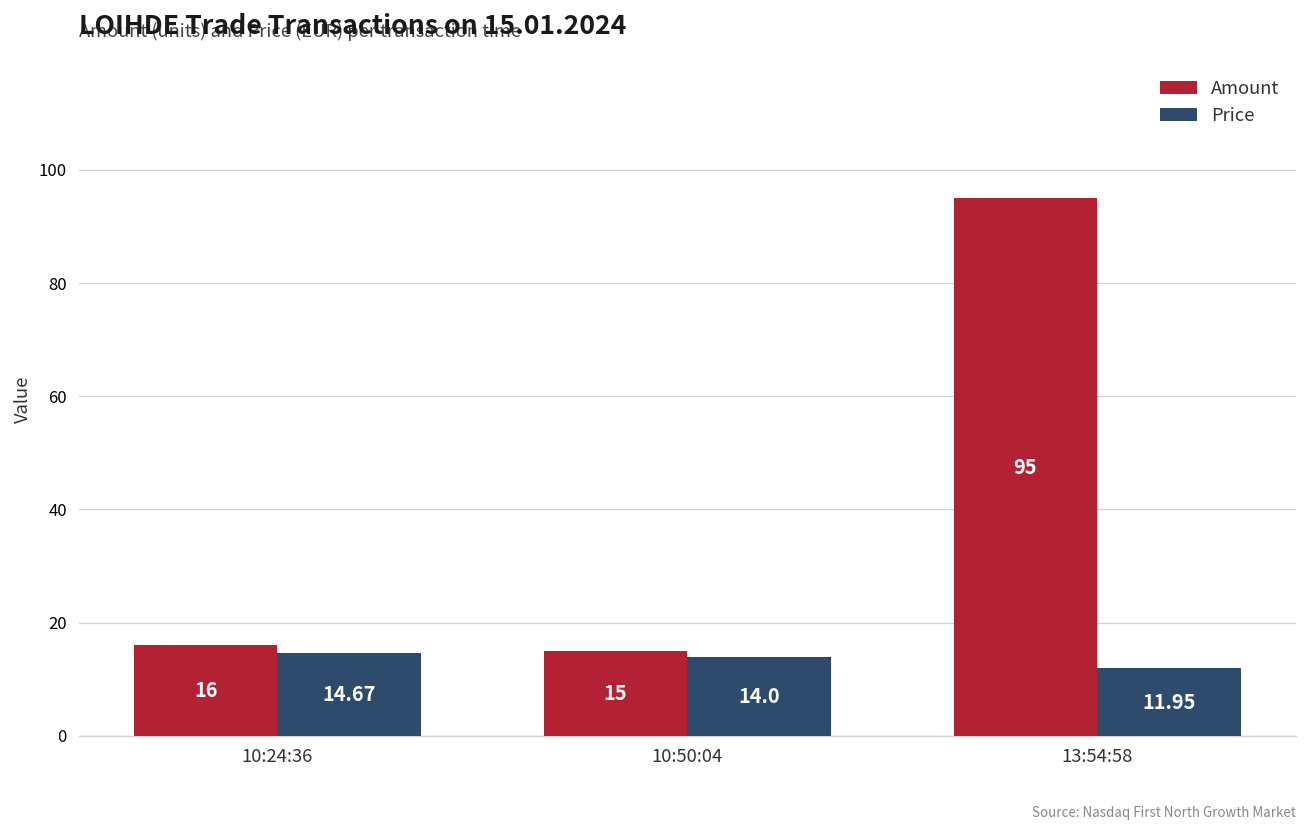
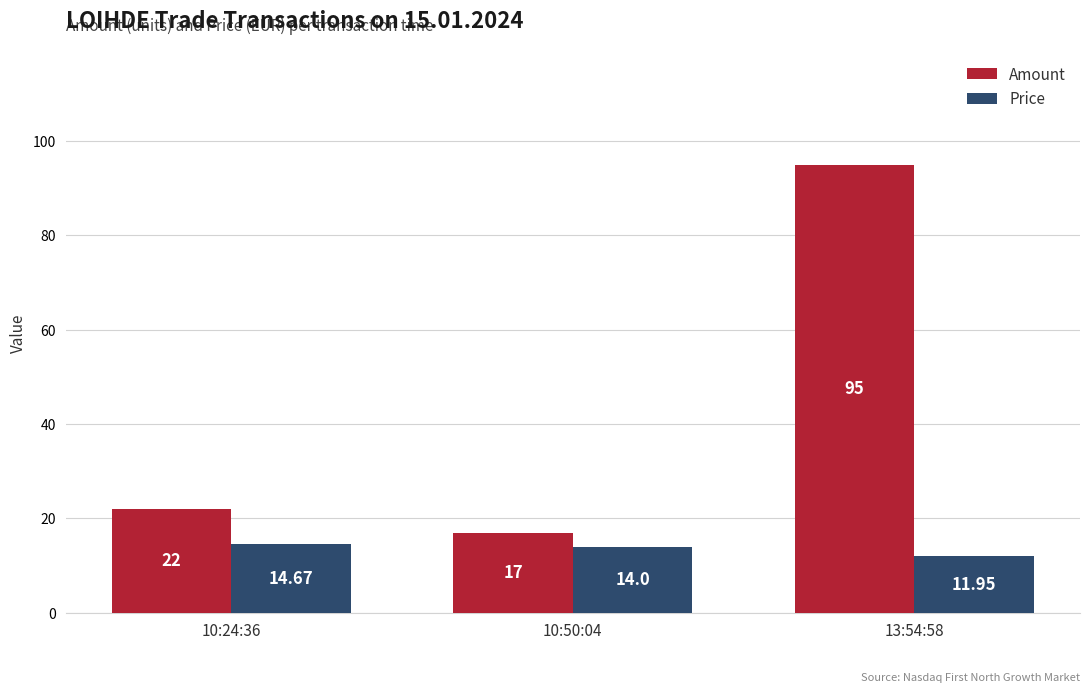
Amount, 10:24:36: 16 -> 22
Amount, 10:50:04: 15 -> 17
